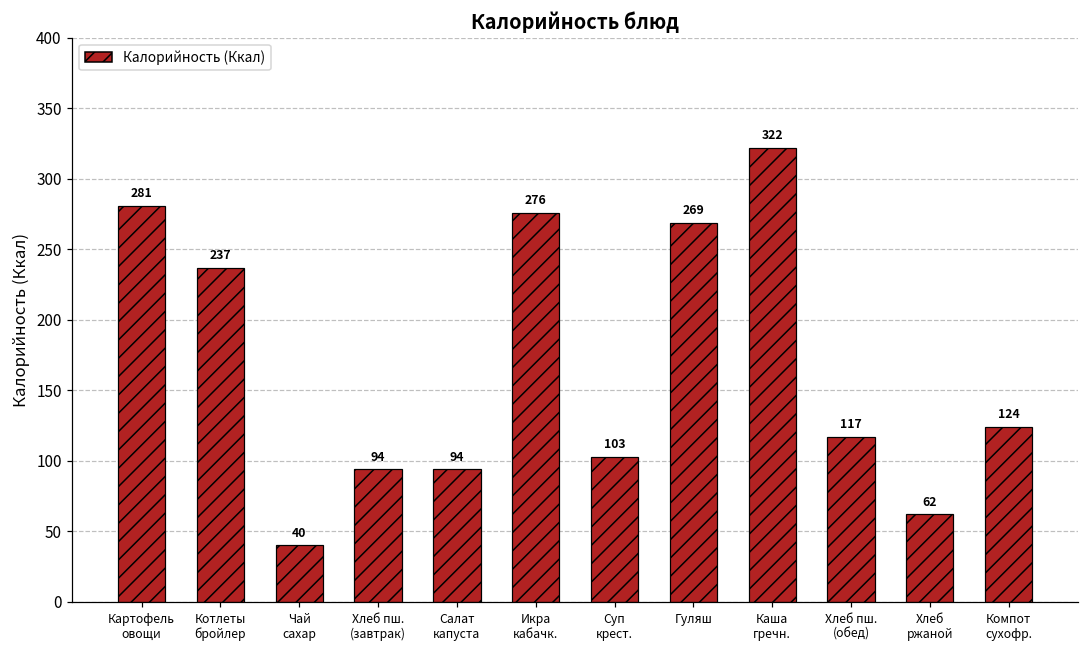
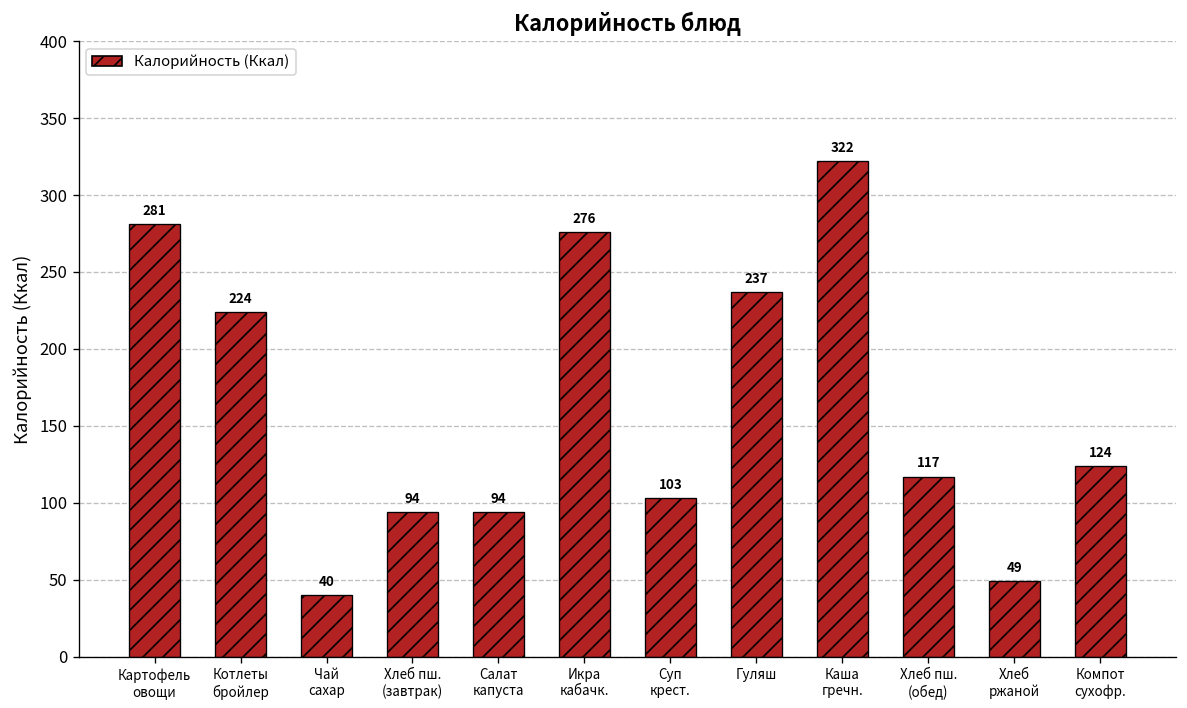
Котлеты бройлер: 237 -> 224
Гуляш: 269 -> 237
Хлеб ржаной: 62 -> 49
